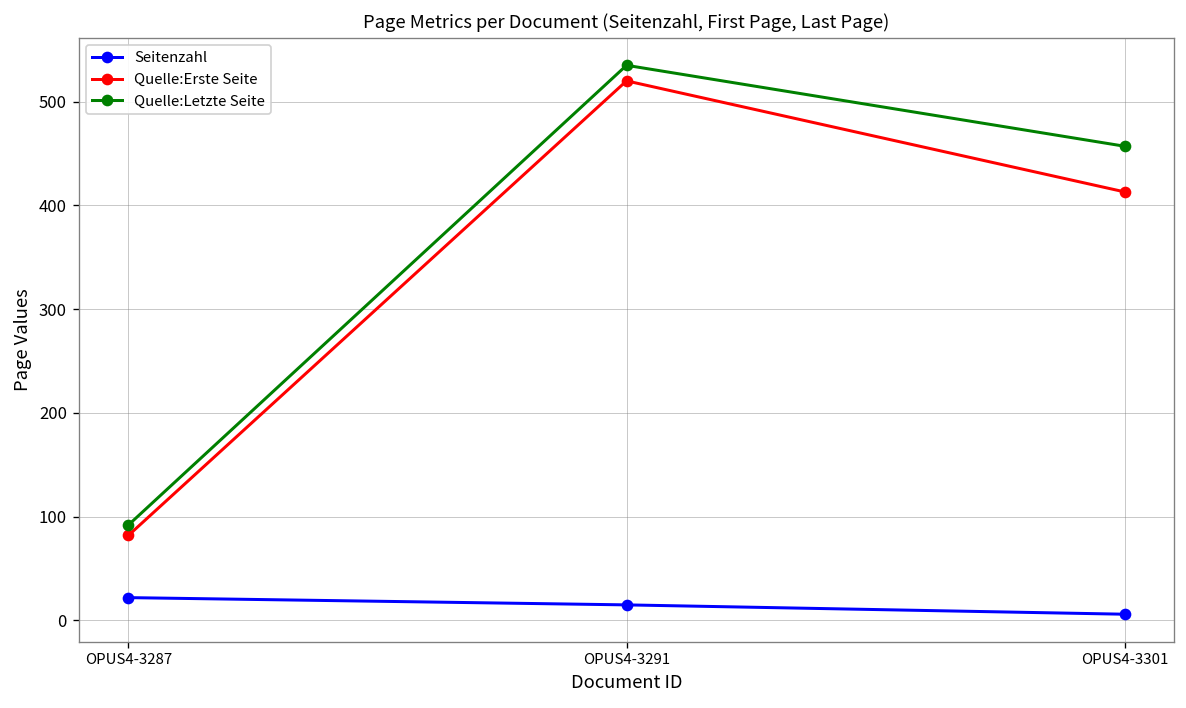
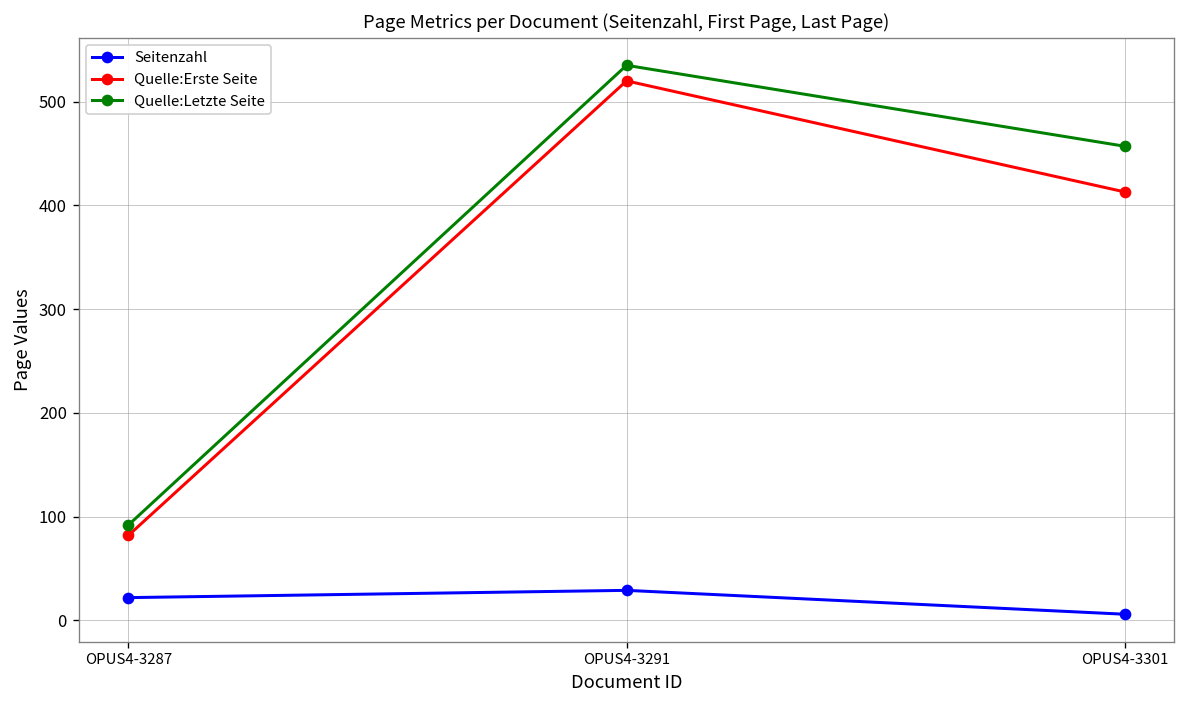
Seitenzahl, OPUS4-3291: 20 -> 30
